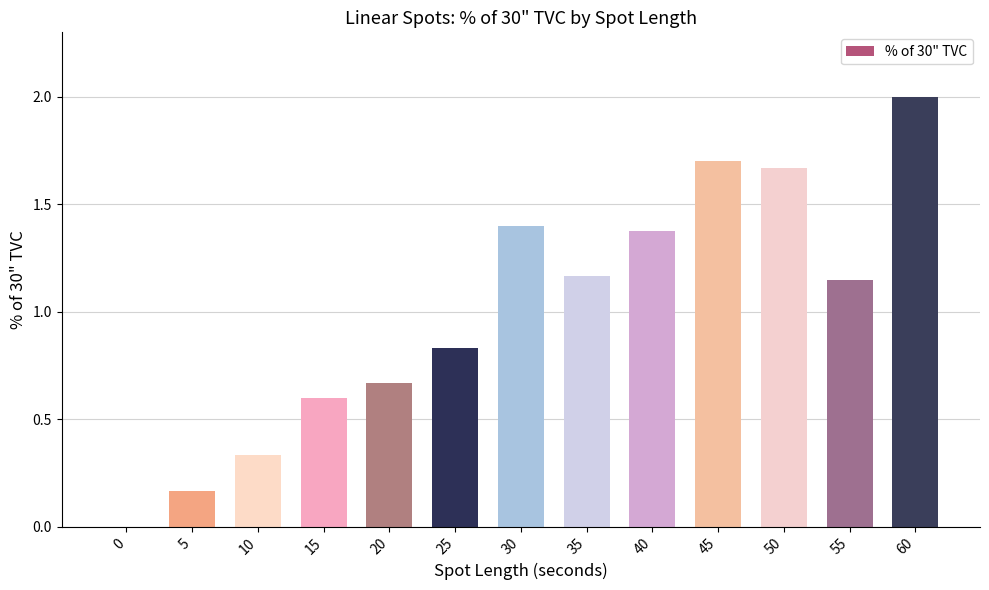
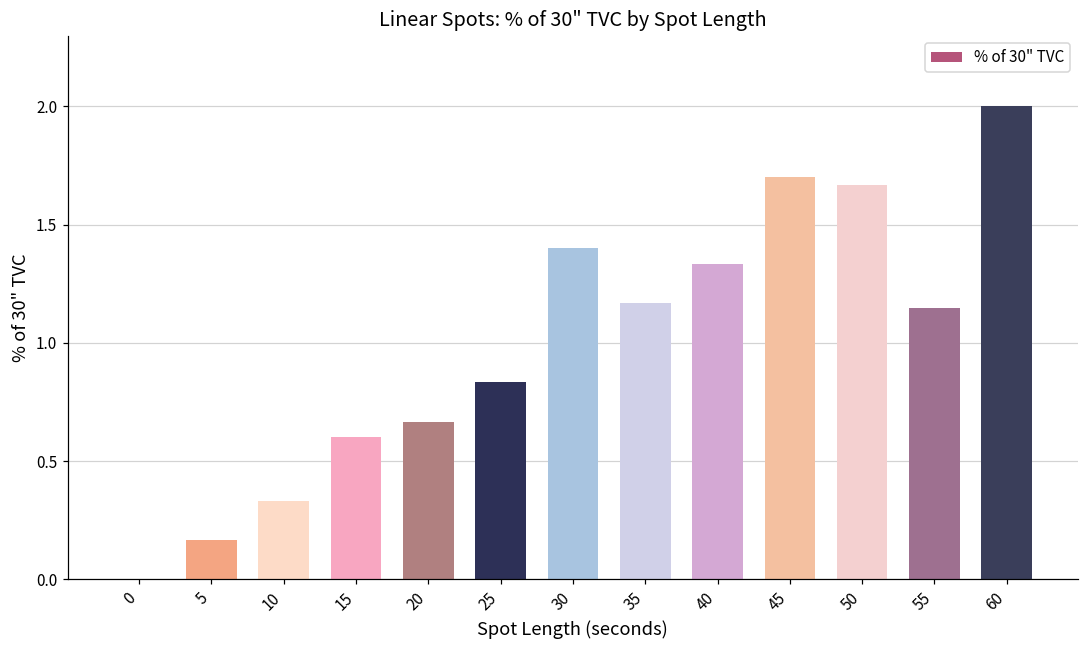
40: 1.38 -> 1.33
